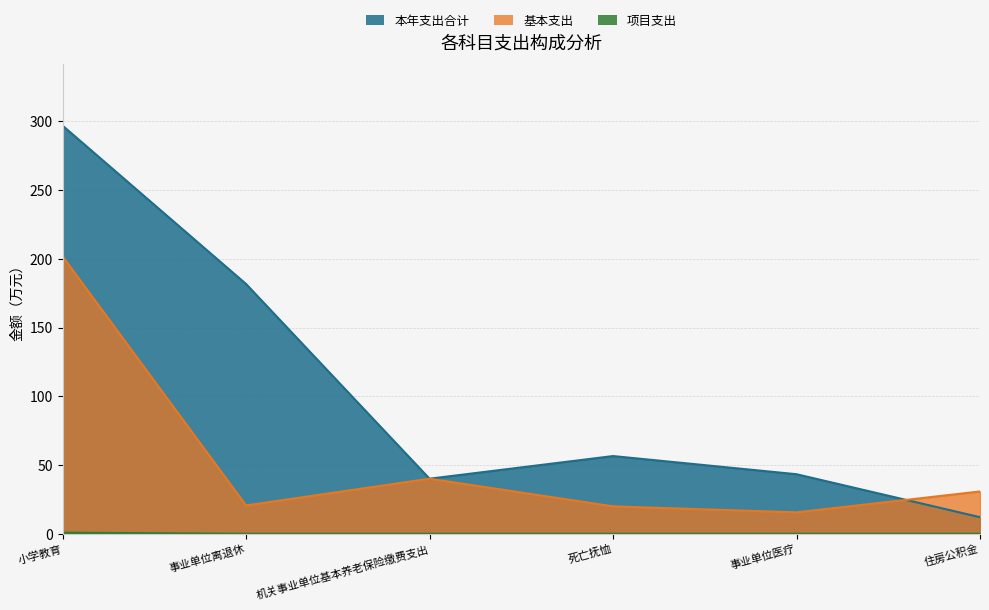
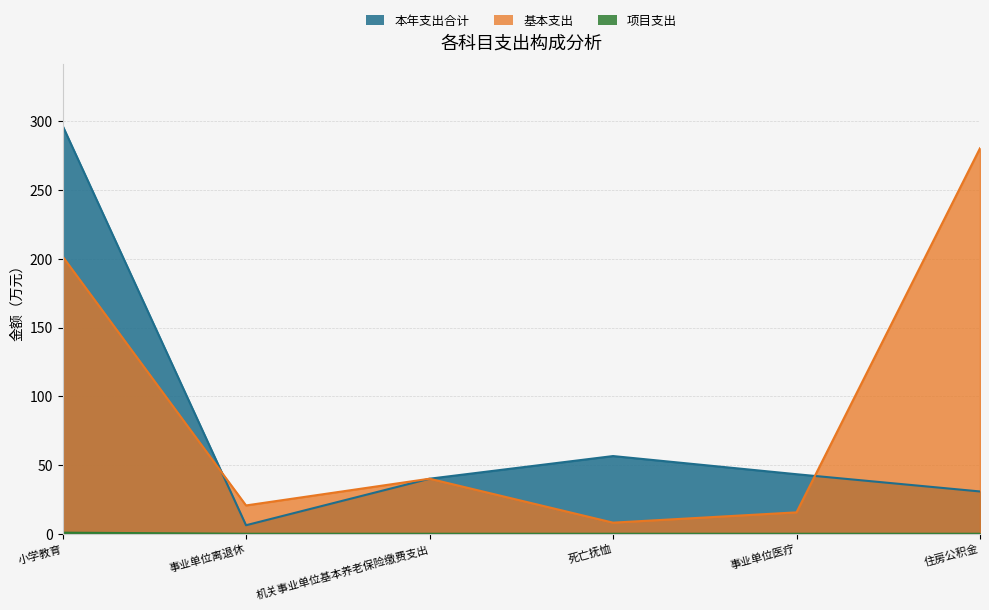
本年支出合计, 事业单位离退休: 182 -> 6
基本支出, 死亡抚恤: 20 -> 8
本年支出合计, 住房公积金: 12 -> 31
基本支出, 住房公积金: 31 -> 280
